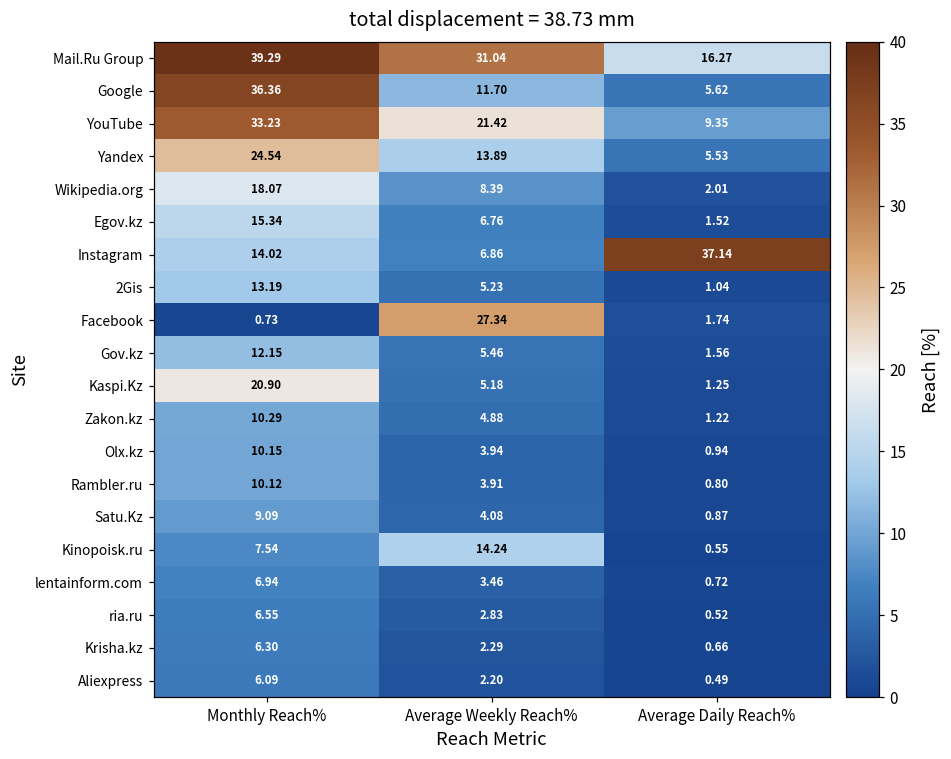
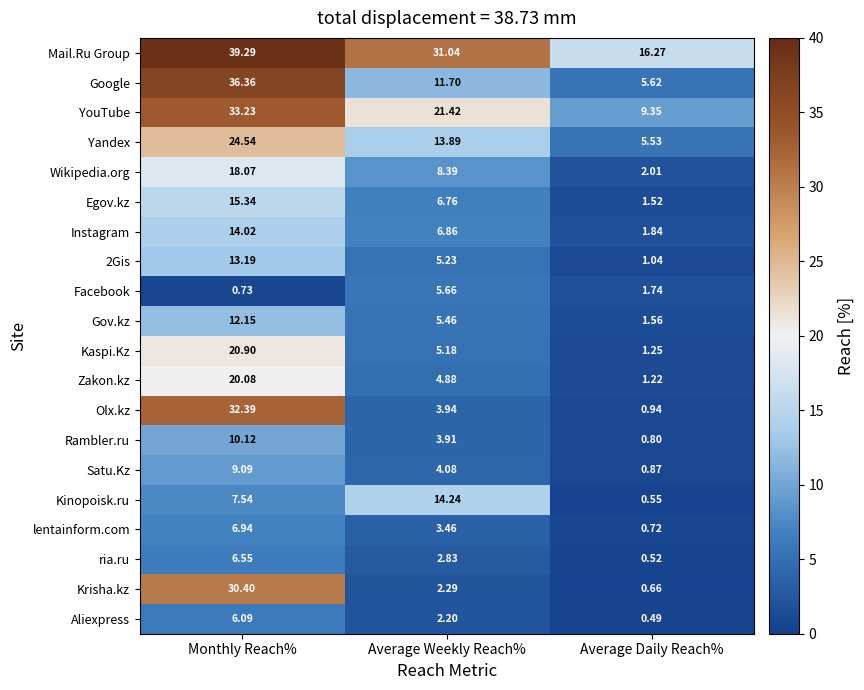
Instagram, Average Daily Reach%: 37.14 -> 1.84
Facebook, Average Weekly Reach%: 27.34 -> 5.66
Zakon.kz, Monthly Reach%: 10.29 -> 20.08
Olx.kz, Monthly Reach%: 10.15 -> 32.39
Krisha.kz, Monthly Reach%: 6.30 -> 30.40
